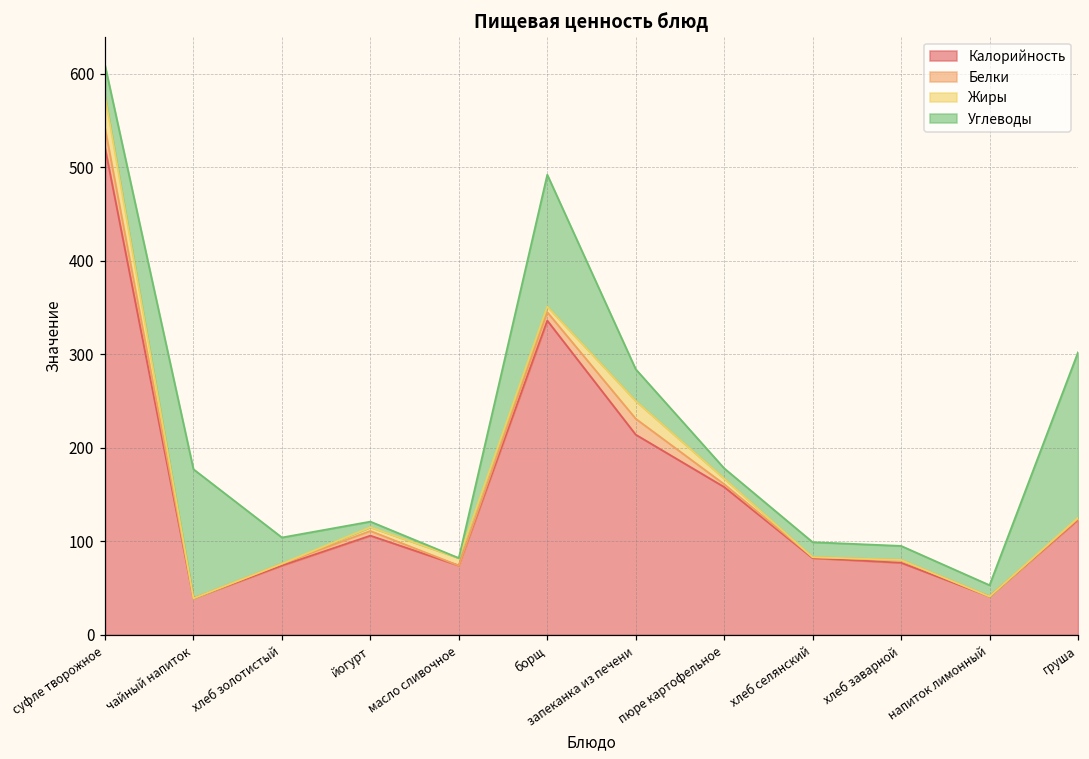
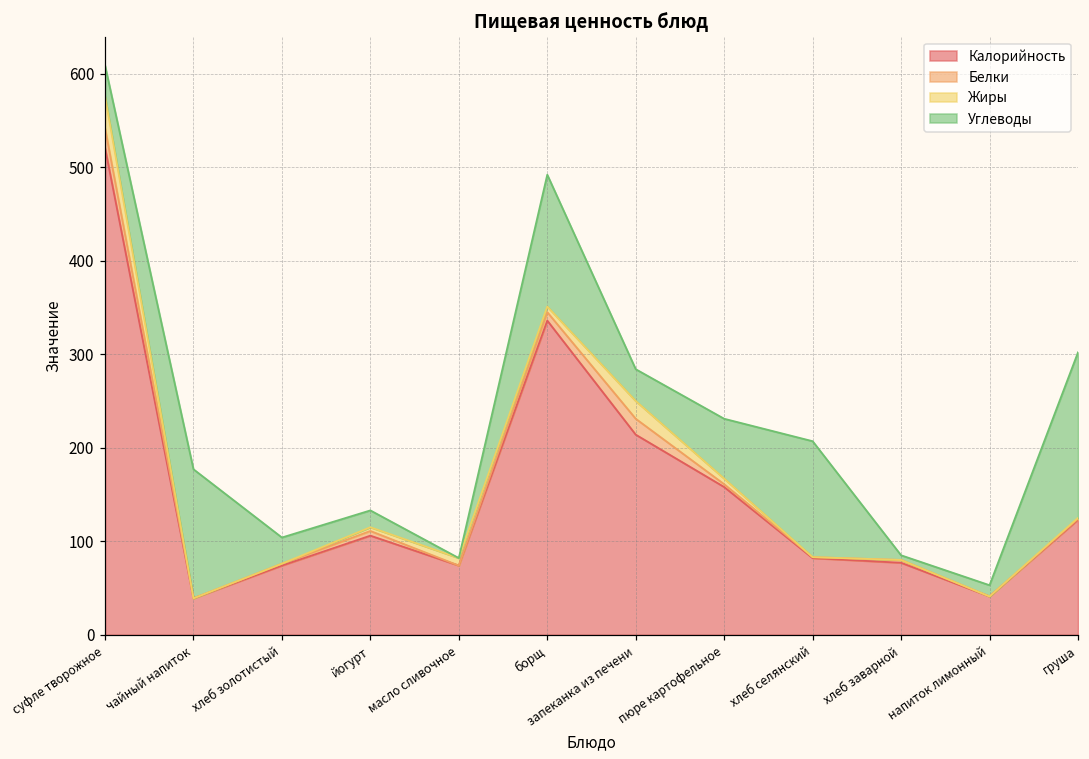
Углеводы, йогурт: 10 -> 20
Углеводы, пюре картофельное: 10 -> 60
Углеводы, хлеб селянский: 20 -> 120
Углеводы, хлеб заварной: 20 -> 10
